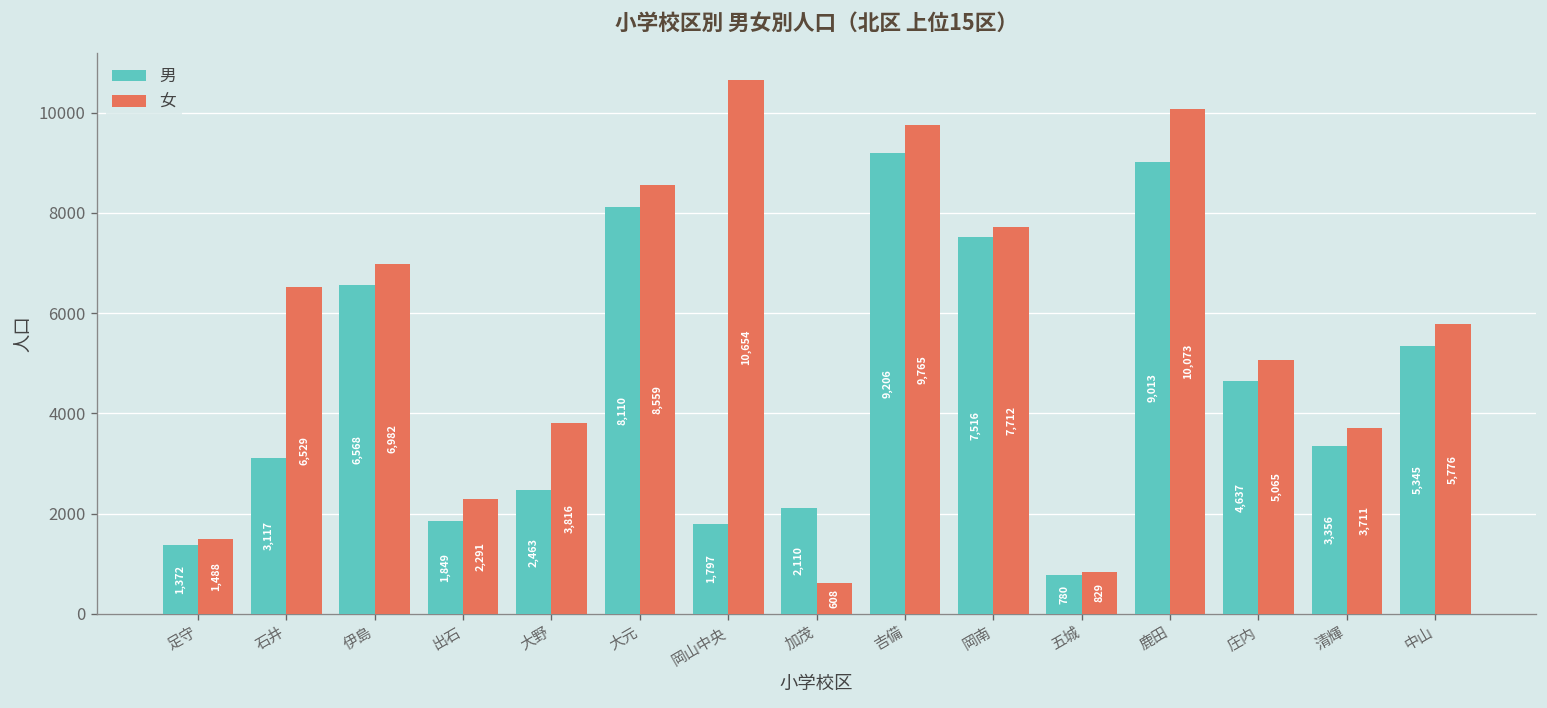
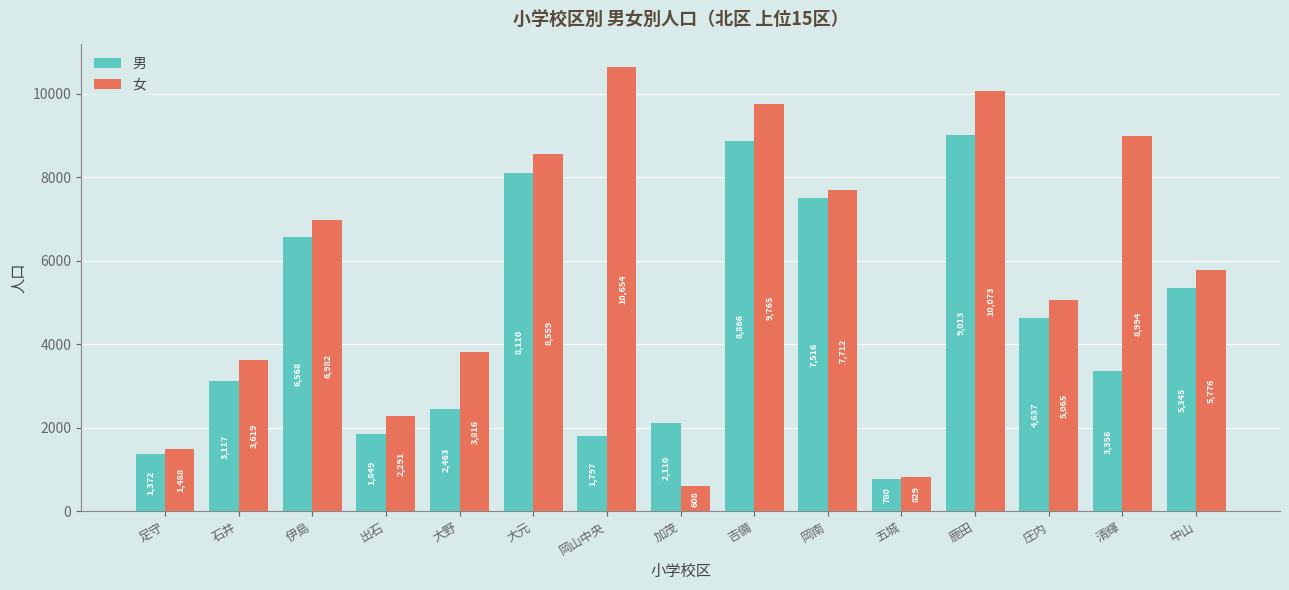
女, 石井: 6,529 -> 3,619
男, 吉備: 9,206 -> 8,866
女, 清輝: 3,711 -> 8,994
